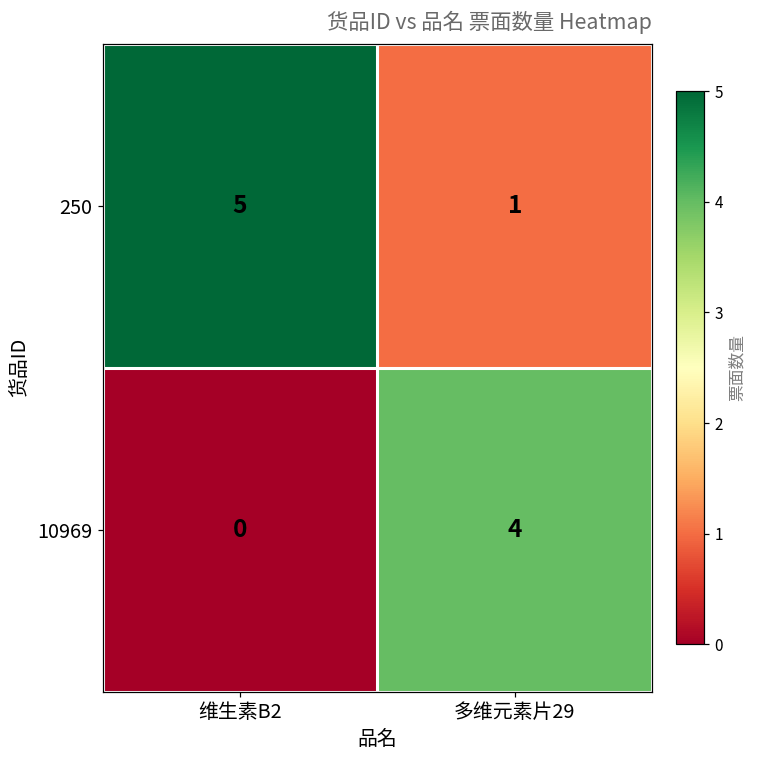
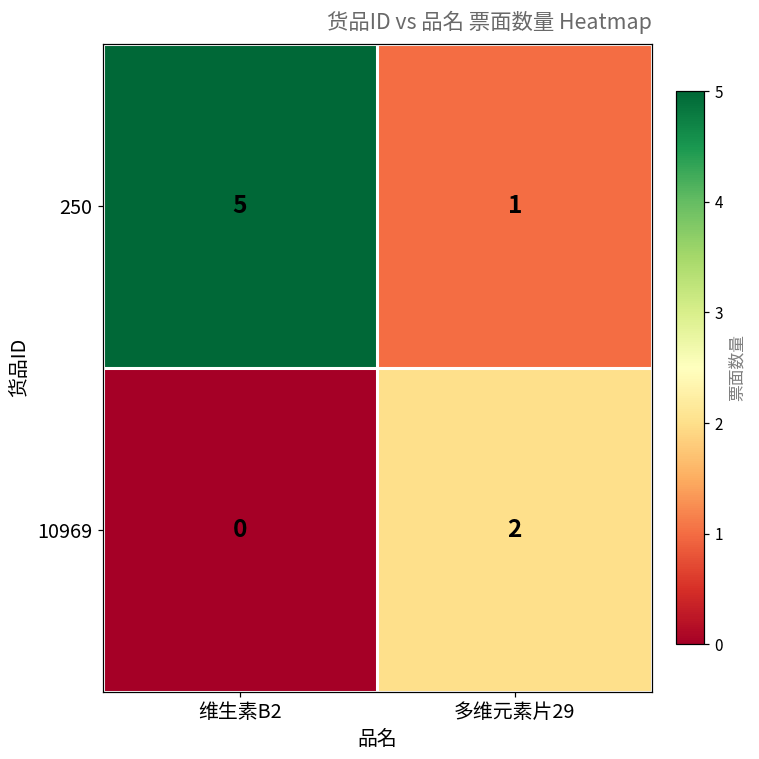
10969, 多维元素片29: 4 -> 2
